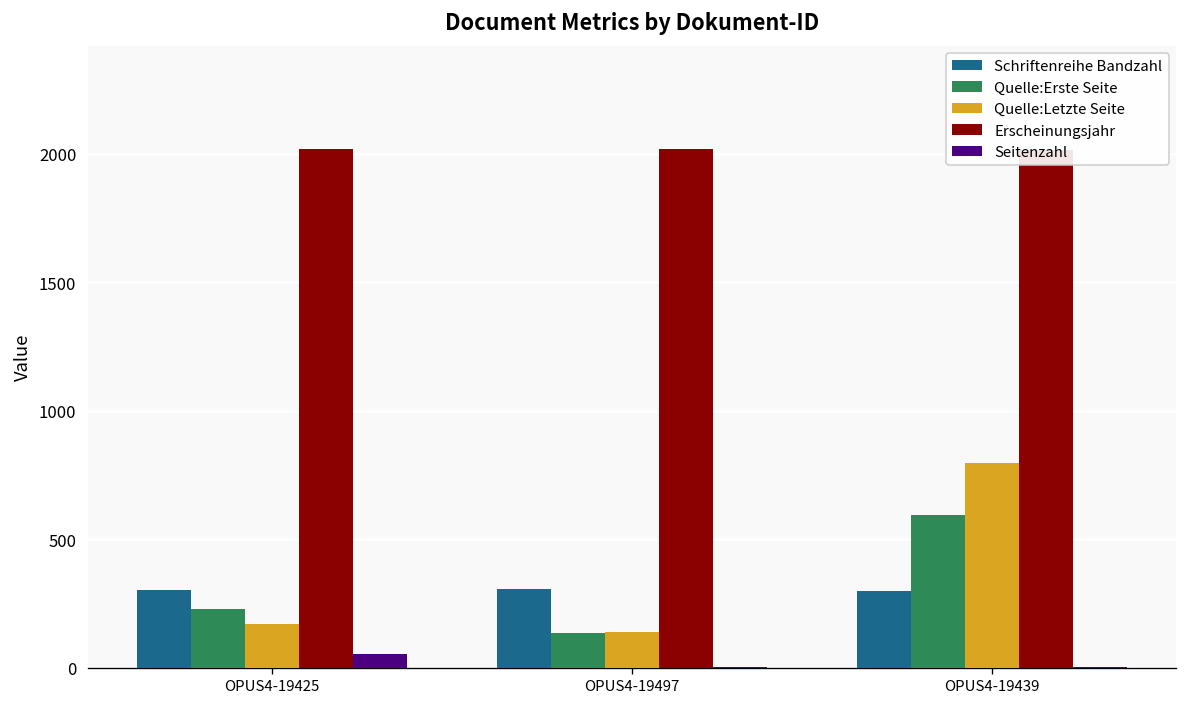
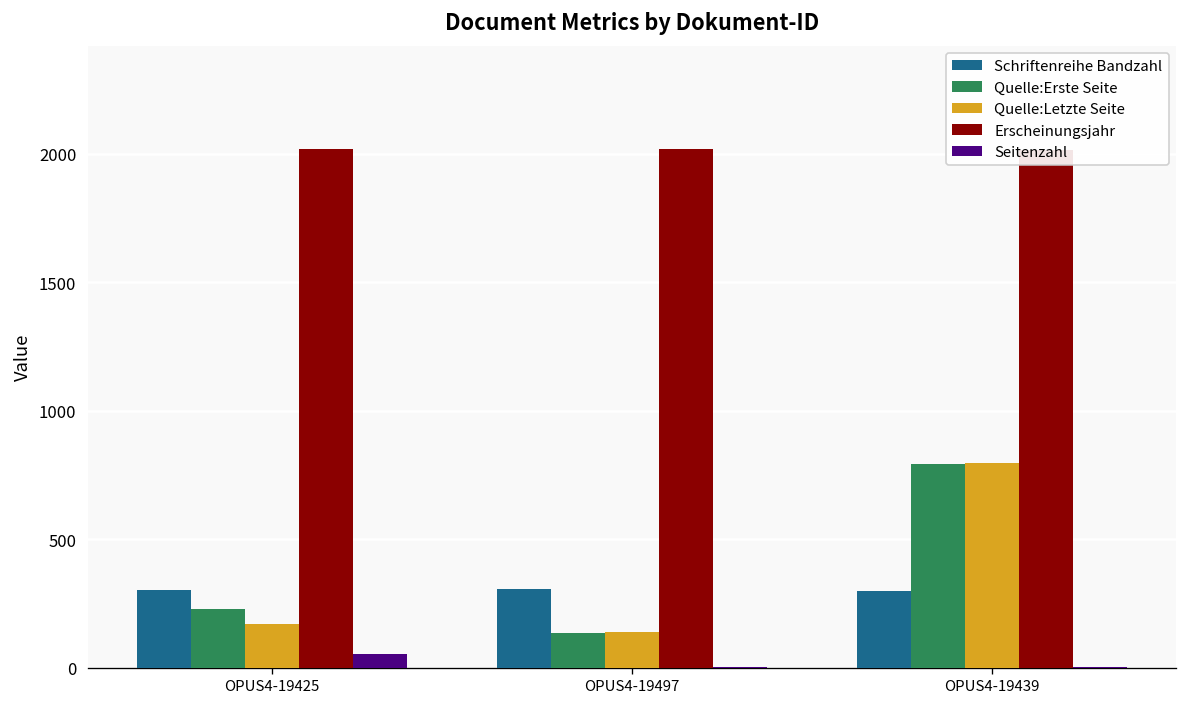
Quelle:Erste Seite, OPUS4-19439: 600 -> 790
